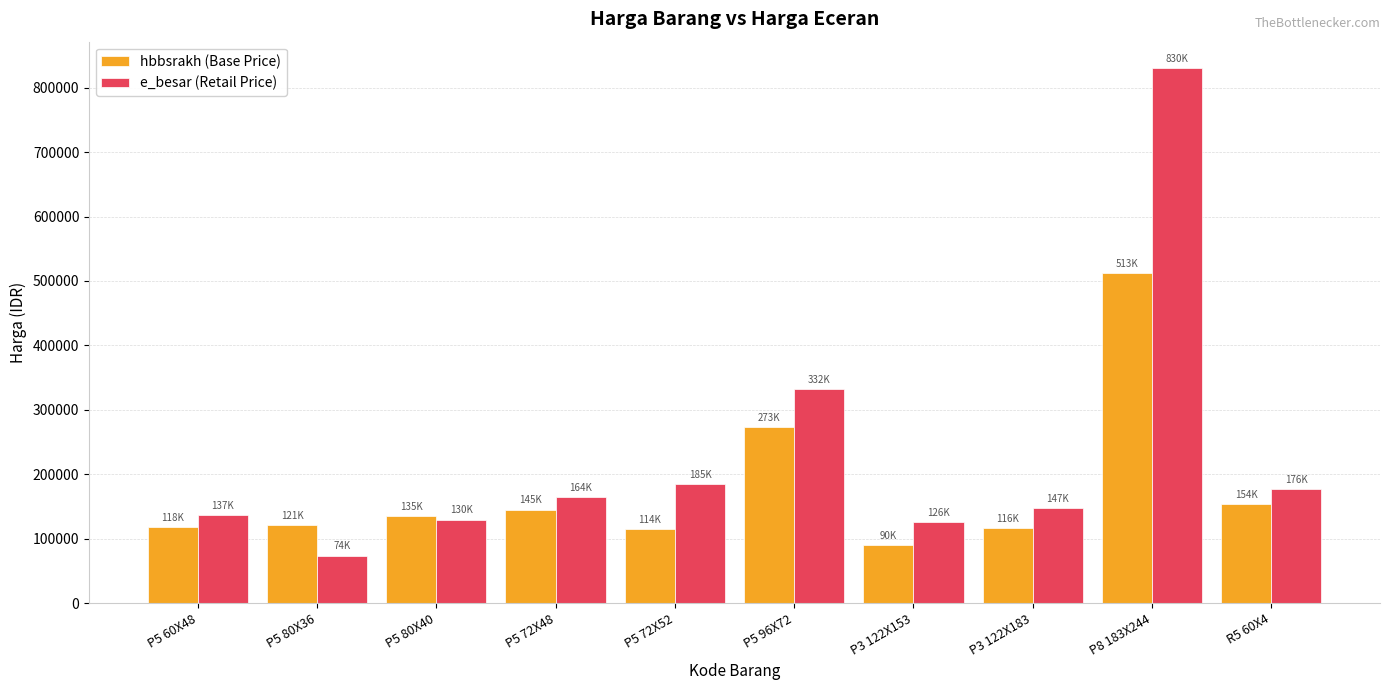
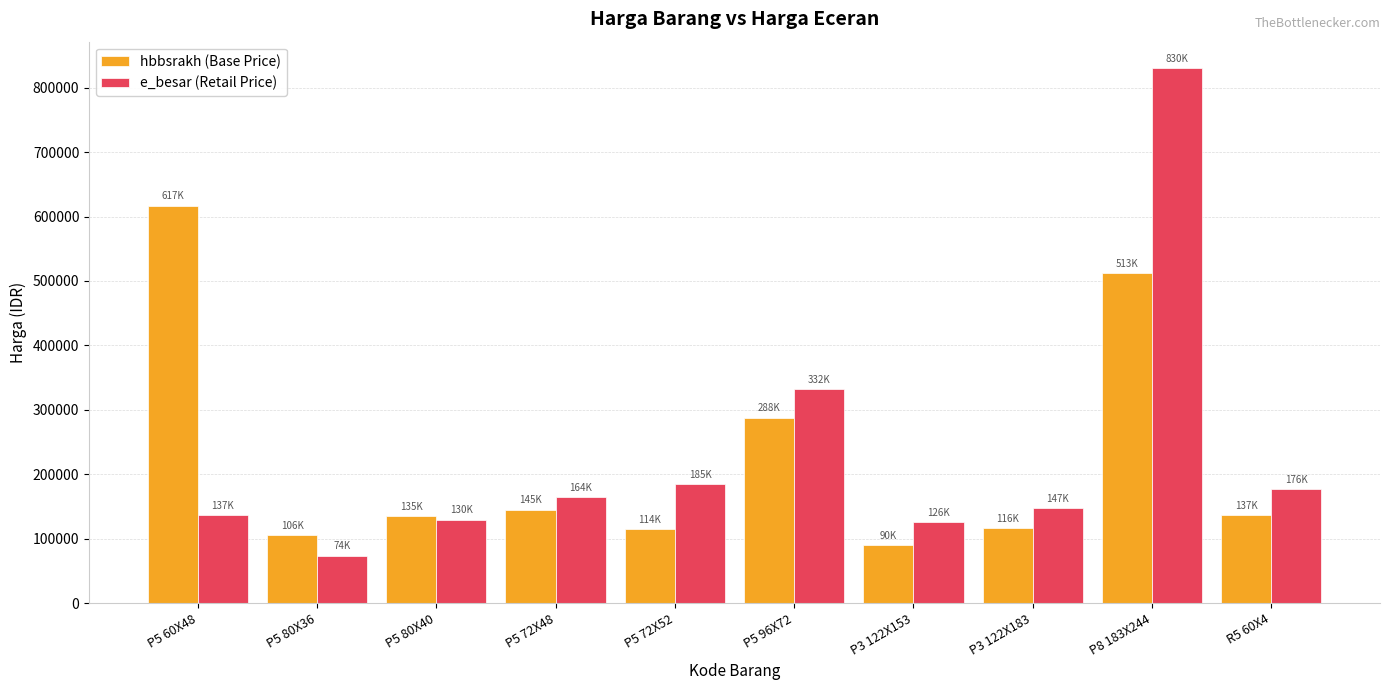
hbbsrakh (Base Price), P5 60X48: 118K -> 617K
hbbsrakh (Base Price), P5 80X36: 121K -> 106K
hbbsrakh (Base Price), P5 96X72: 273K -> 288K
hbbsrakh (Base Price), R5 60X4: 154K -> 137K
